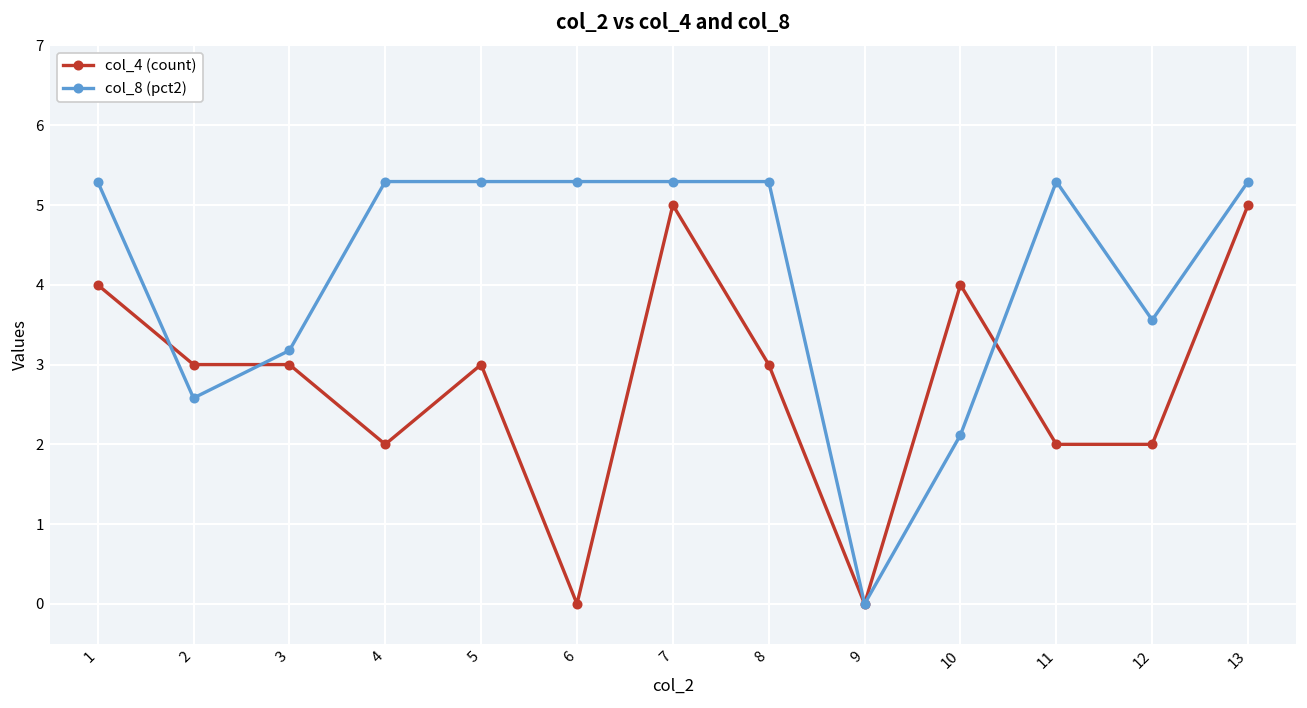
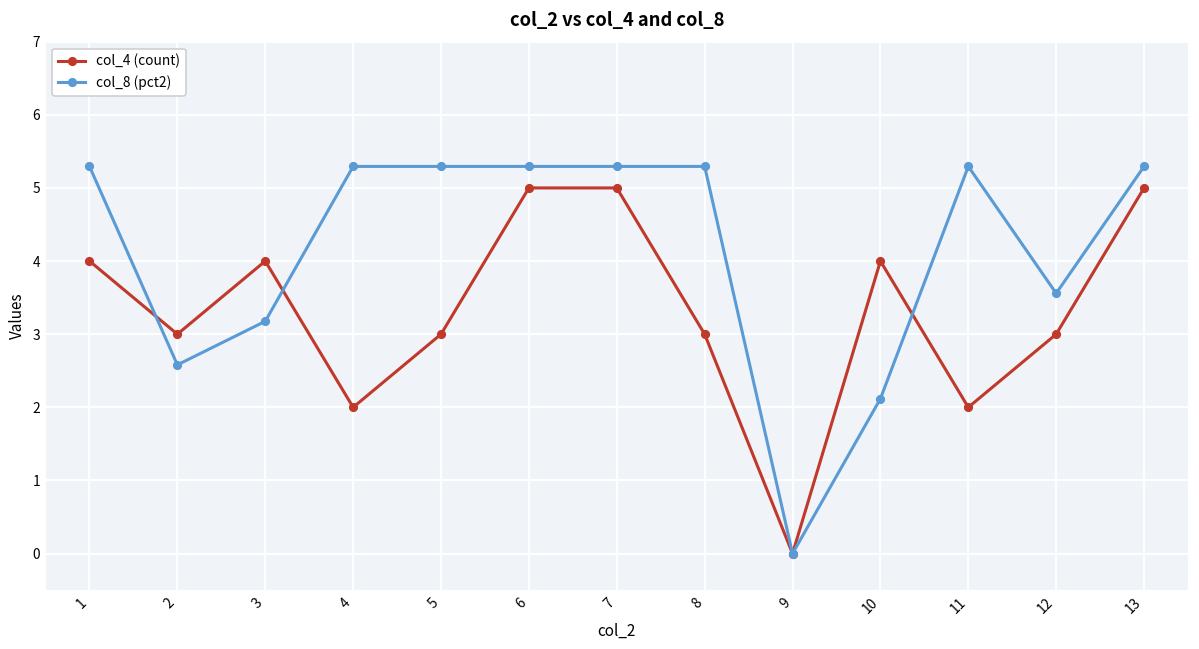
col_4 (count), 3: 3 -> 4
col_4 (count), 6: 0 -> 5
col_4 (count), 12: 2 -> 3
